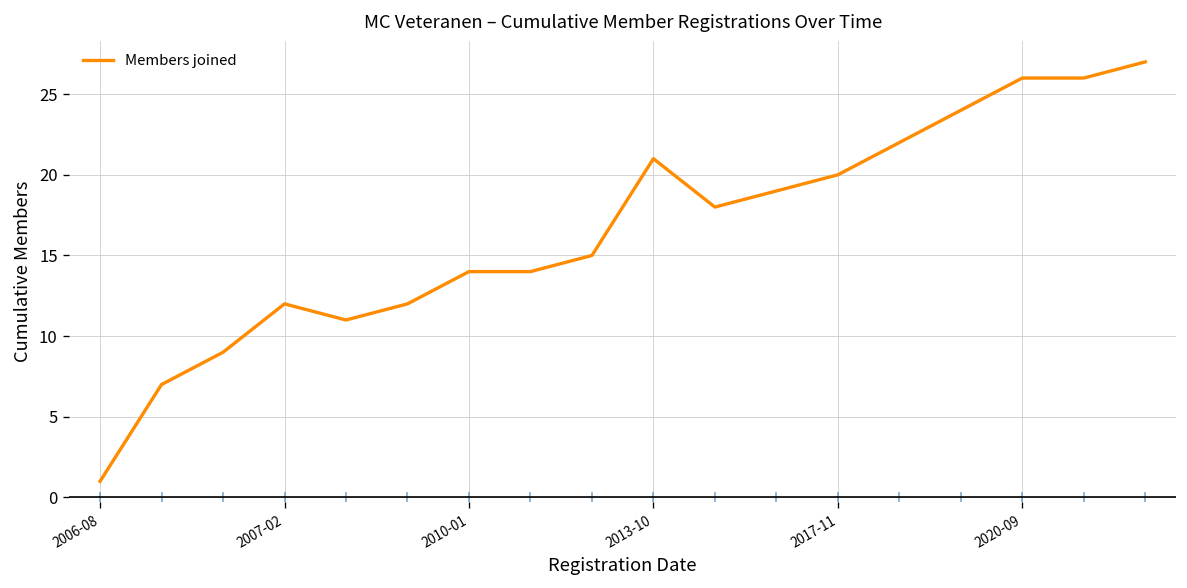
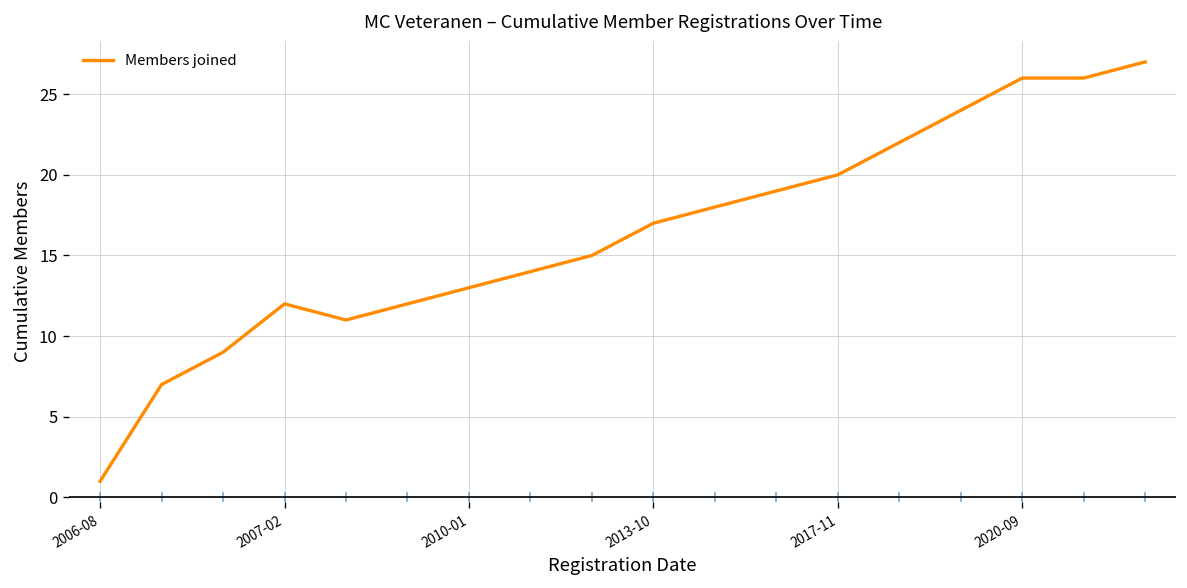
2010-01: 14 -> 13
2013-10: 21 -> 17
